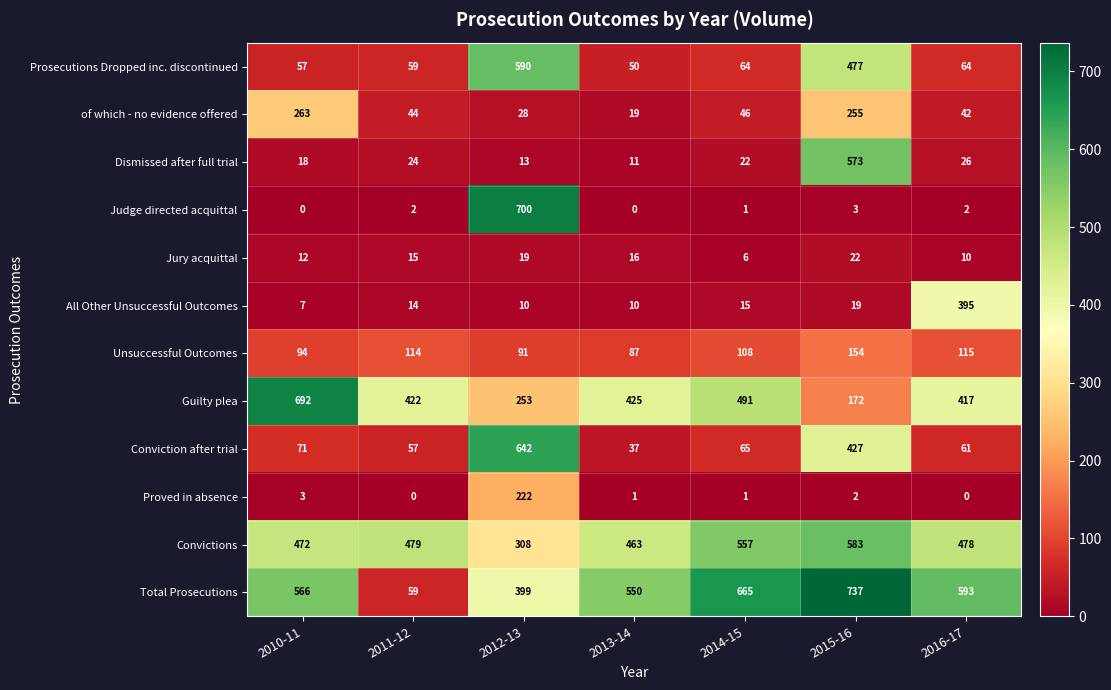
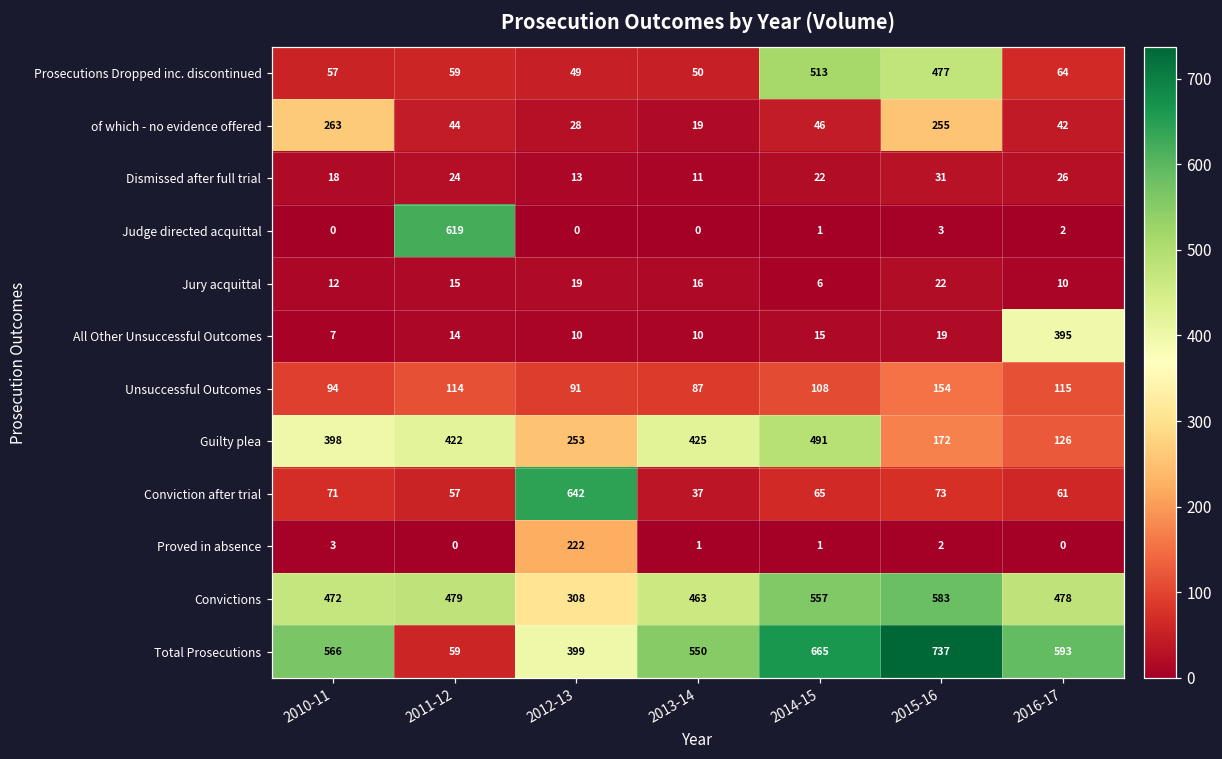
Prosecutions Dropped inc. discontinued, 2012-13: 590 -> 49
Prosecutions Dropped inc. discontinued, 2014-15: 64 -> 513
Dismissed after full trial, 2015-16: 573 -> 31
Judge directed acquittal, 2011-12: 2 -> 619
Judge directed acquittal, 2012-13: 700 -> 0
Guilty plea, 2010-11: 692 -> 398
Guilty plea, 2016-17: 417 -> 126
Conviction after trial, 2015-16: 427 -> 73
